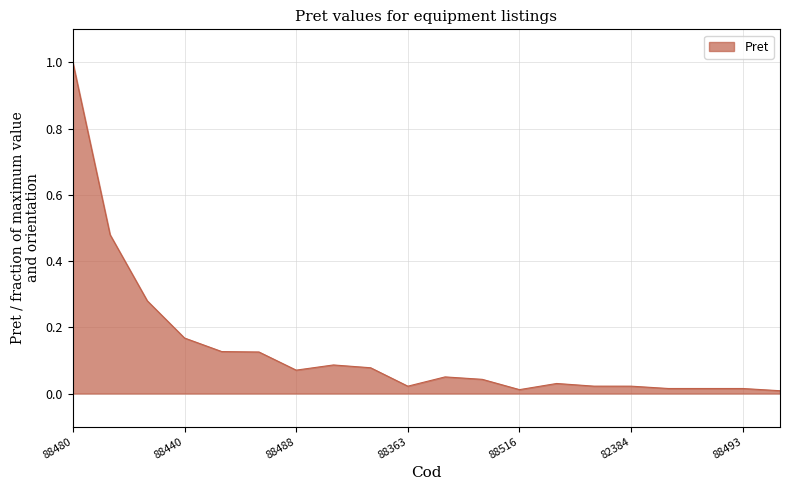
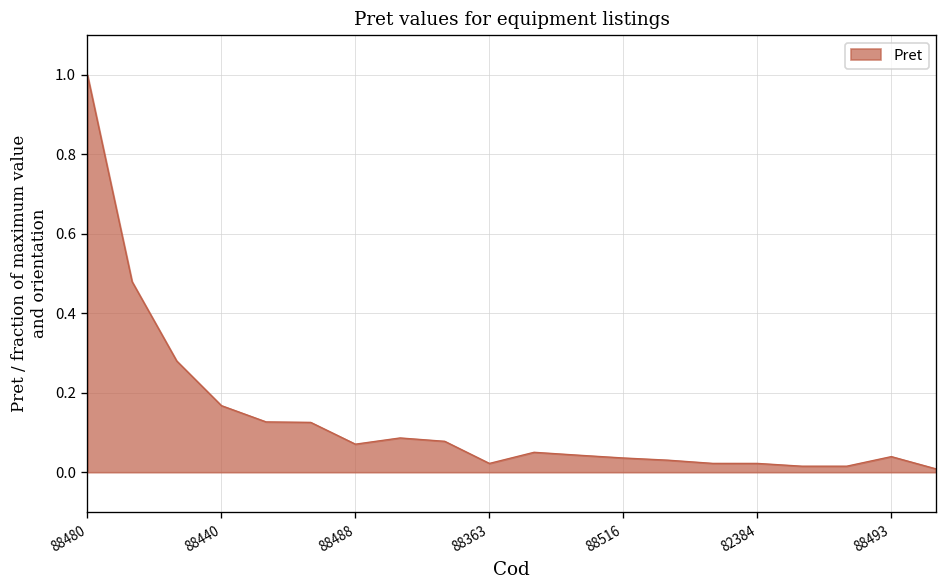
88516: 0.01 -> 0.04
88493: 0.02 -> 0.04
